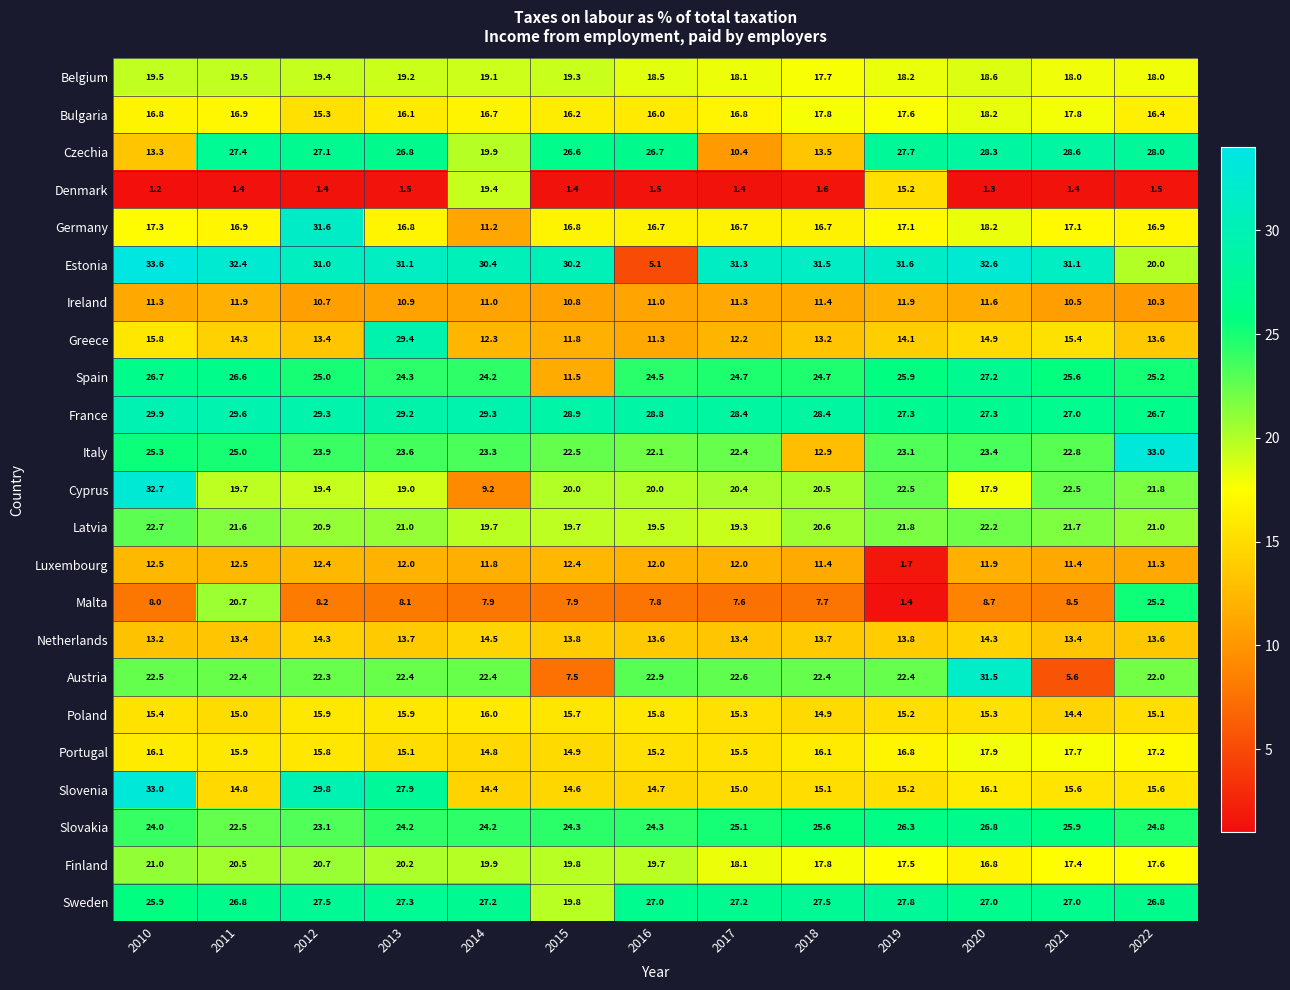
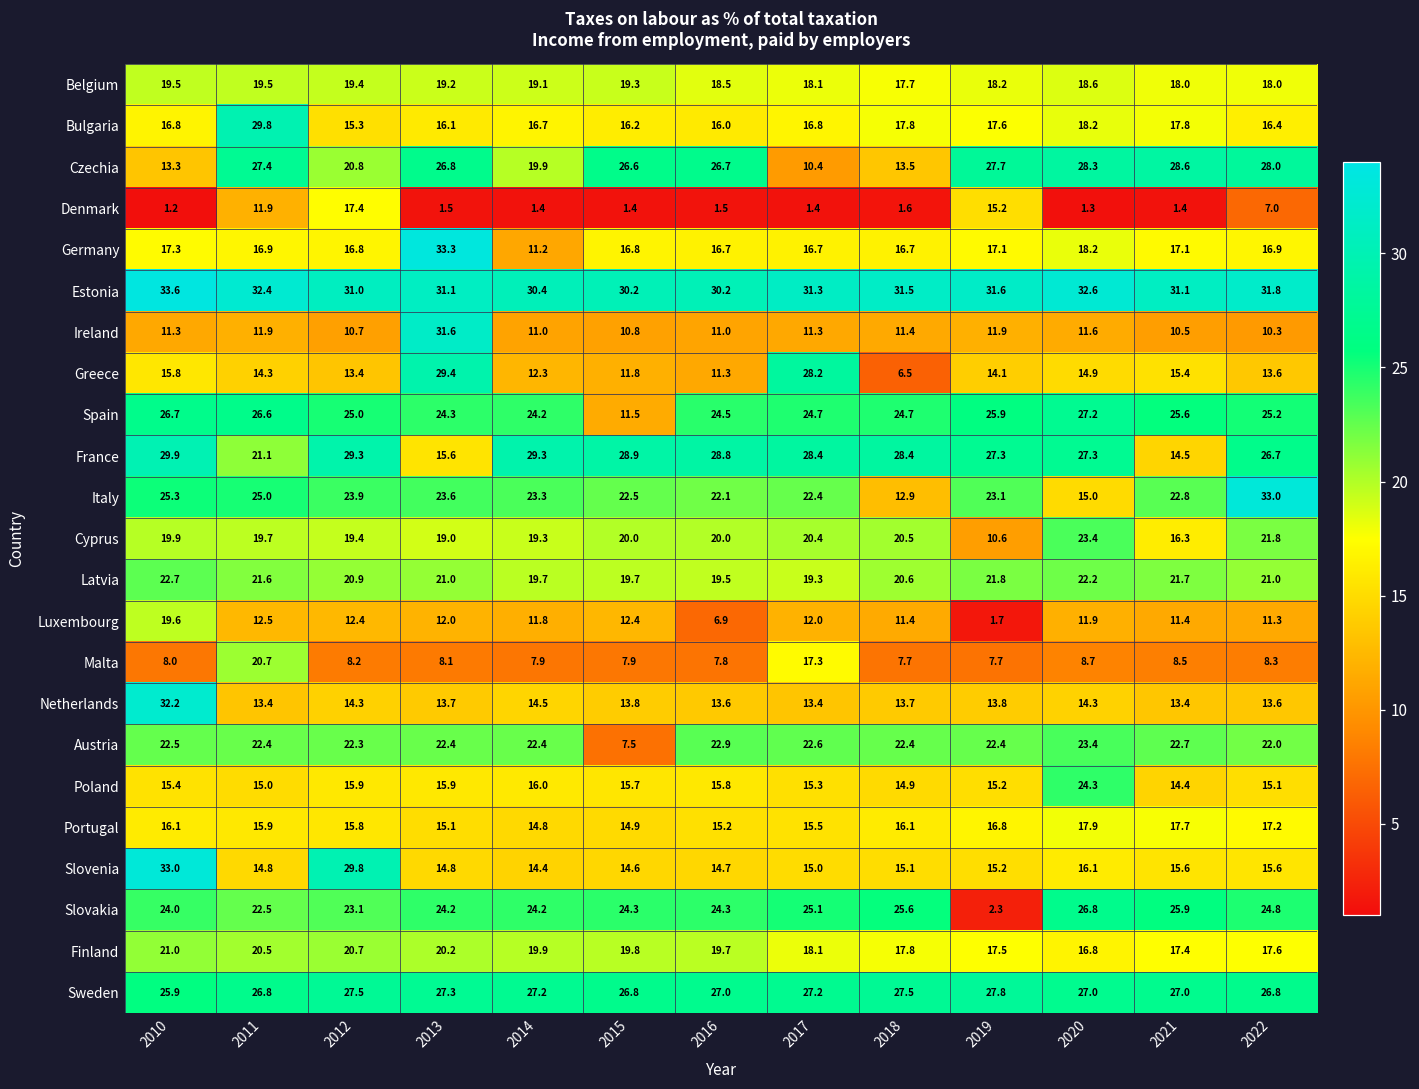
Bulgaria, 2011: 16.9 -> 29.8
Czechia, 2012: 27.1 -> 20.8
Denmark, 2011: 1.4 -> 11.9
Denmark, 2012: 1.4 -> 17.4
Denmark, 2014: 19.4 -> 1.4
Denmark, 2022: 1.5 -> 7.0
Germany, 2012: 31.6 -> 16.8
Germany, 2013: 16.8 -> 33.3
Estonia, 2016: 5.1 -> 30.2
Estonia, 2022: 20.0 -> 31.8
Ireland, 2013: 10.9 -> 31.6
Greece, 2017: 12.2 -> 28.2
Greece, 2018: 13.2 -> 6.5
France, 2011: 29.6 -> 21.1
France, 2013: 29.2 -> 15.6
France, 2021: 27.0 -> 14.5
Italy, 2020: 23.4 -> 15.0
Cyprus, 2010: 32.7 -> 19.9
Cyprus, 2014: 9.2 -> 19.3
Cyprus, 2019: 22.5 -> 10.6
Cyprus, 2020: 17.9 -> 23.4
Cyprus, 2021: 22.5 -> 16.3
Luxembourg, 2010: 12.5 -> 19.6
Luxembourg, 2016: 12.0 -> 6.9
Malta, 2017: 7.6 -> 17.3
Malta, 2019: 1.4 -> 7.7
Malta, 2022: 25.2 -> 8.3
Netherlands, 2010: 13.2 -> 32.2
Austria, 2020: 31.5 -> 23.4
Austria, 2021: 5.6 -> 22.7
Poland, 2020: 15.3 -> 24.3
Slovenia, 2013: 27.9 -> 14.8
Slovakia, 2019: 26.3 -> 2.3
Sweden, 2015: 19.8 -> 26.8
